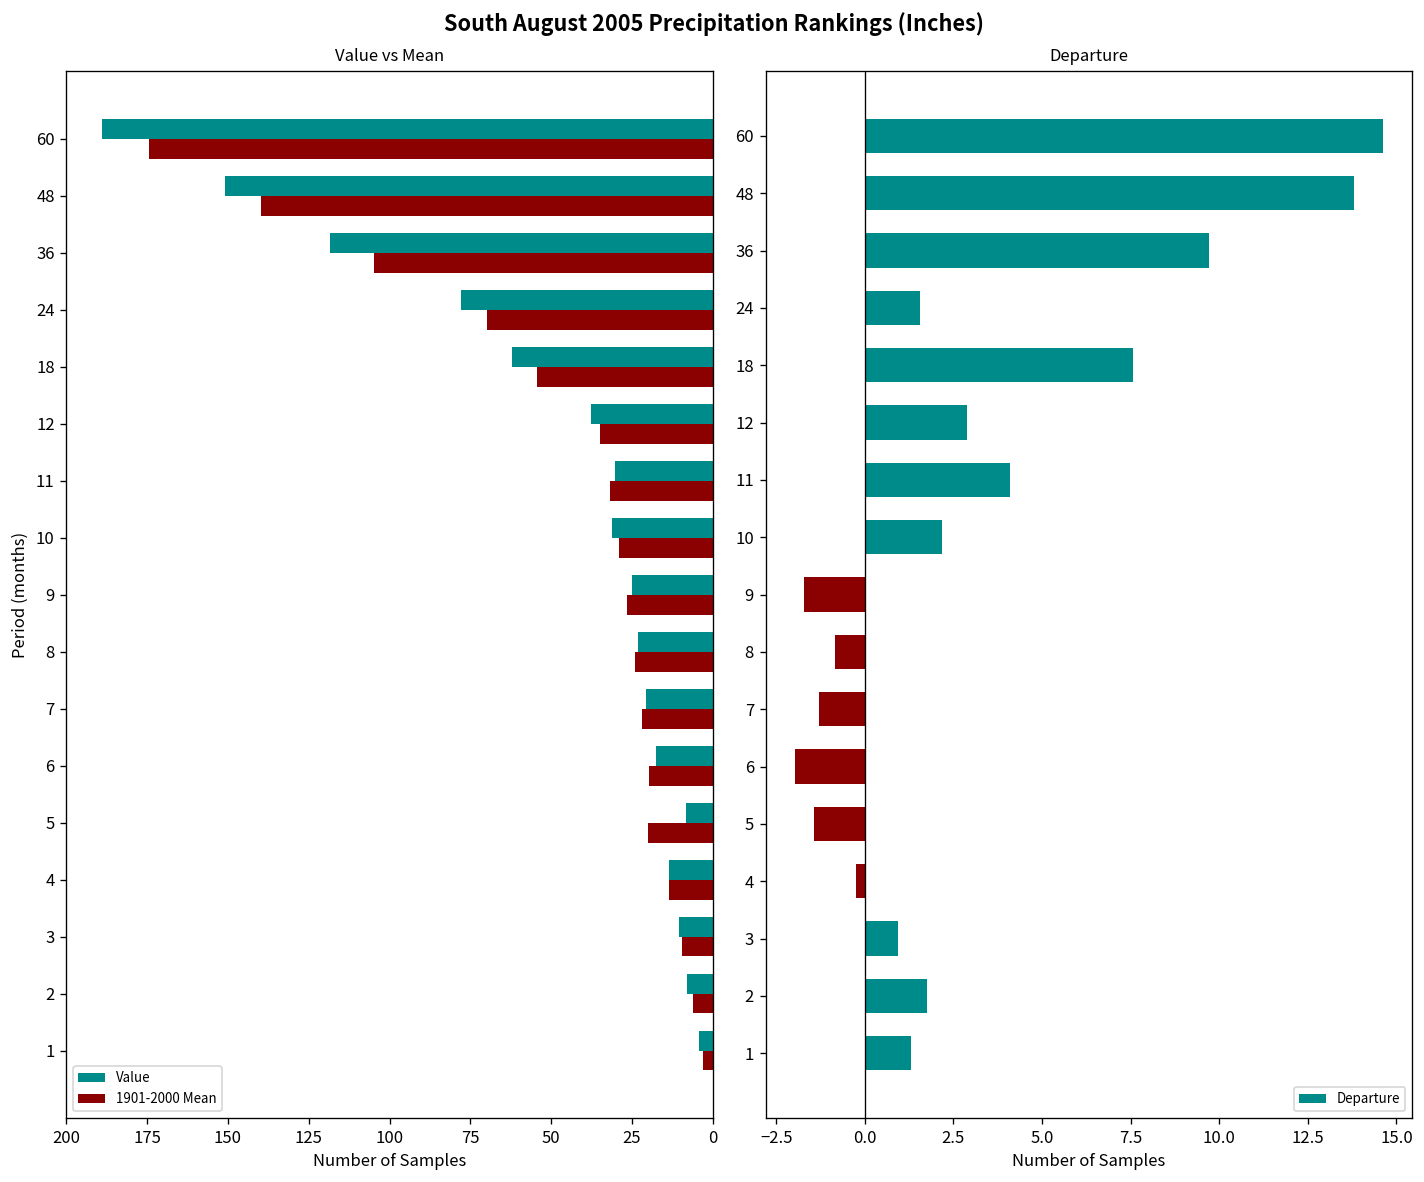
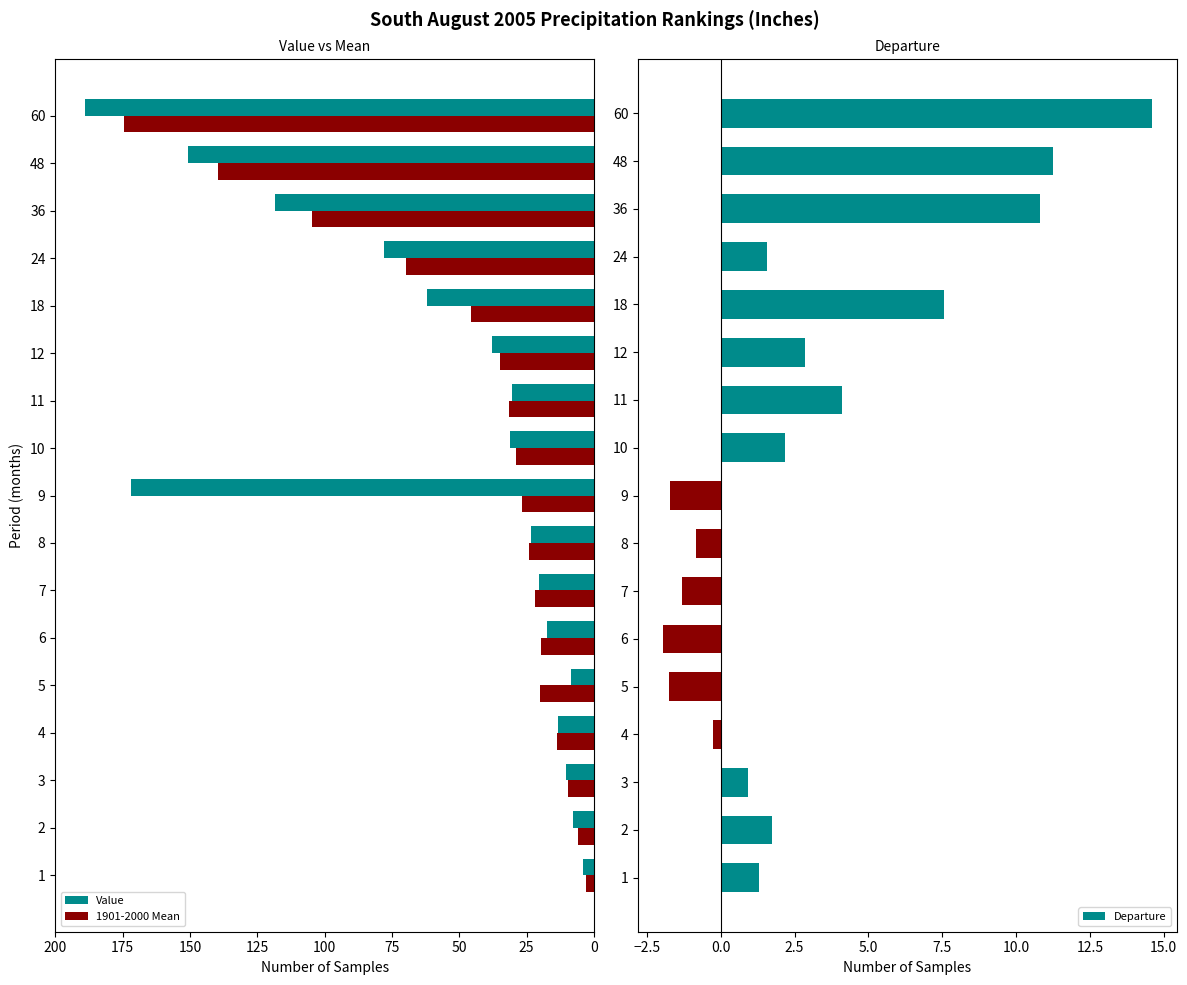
Value vs Mean, 1901-2000 Mean, 18: 55 -> 45
Value vs Mean, Value, 9: 25 -> 172
Departure, 48: 13.8 -> 11.3
Departure, 36: 9.7 -> 10.8
Departure, 5: -1.4 -> -1.7
